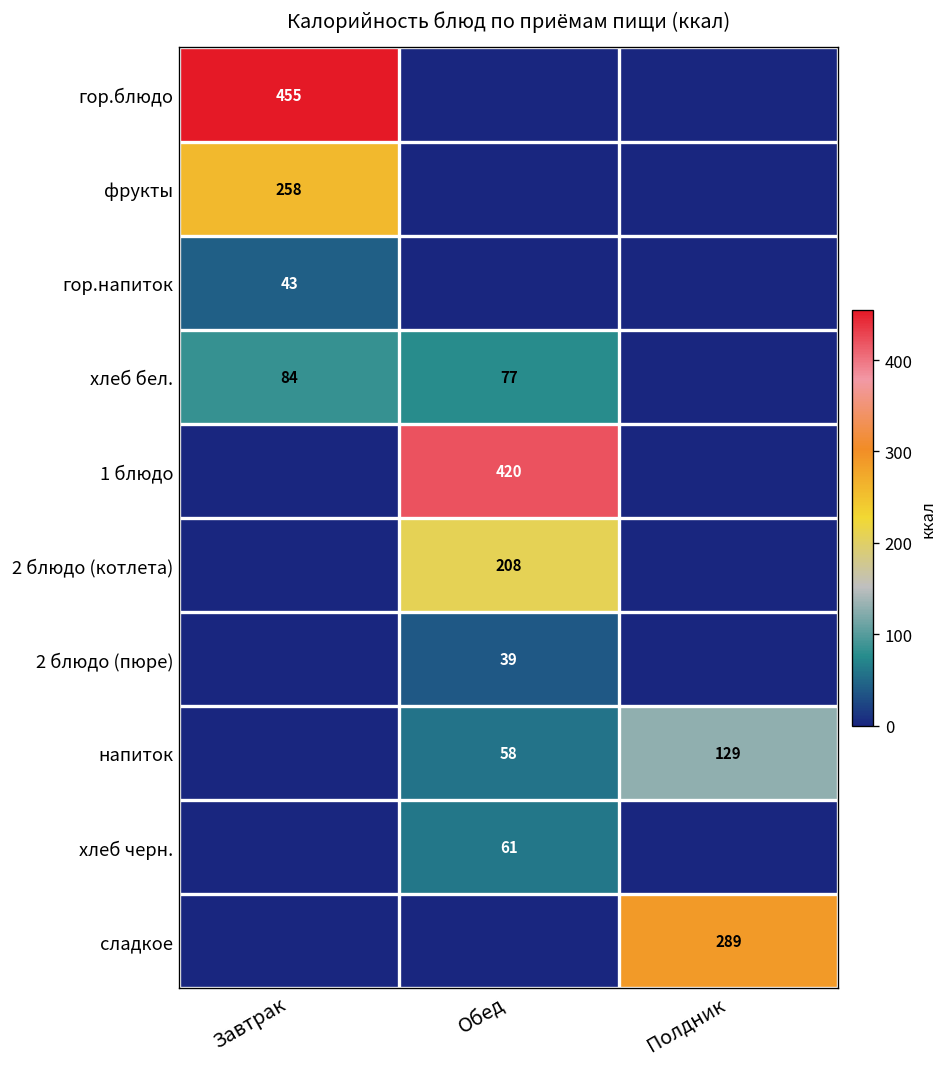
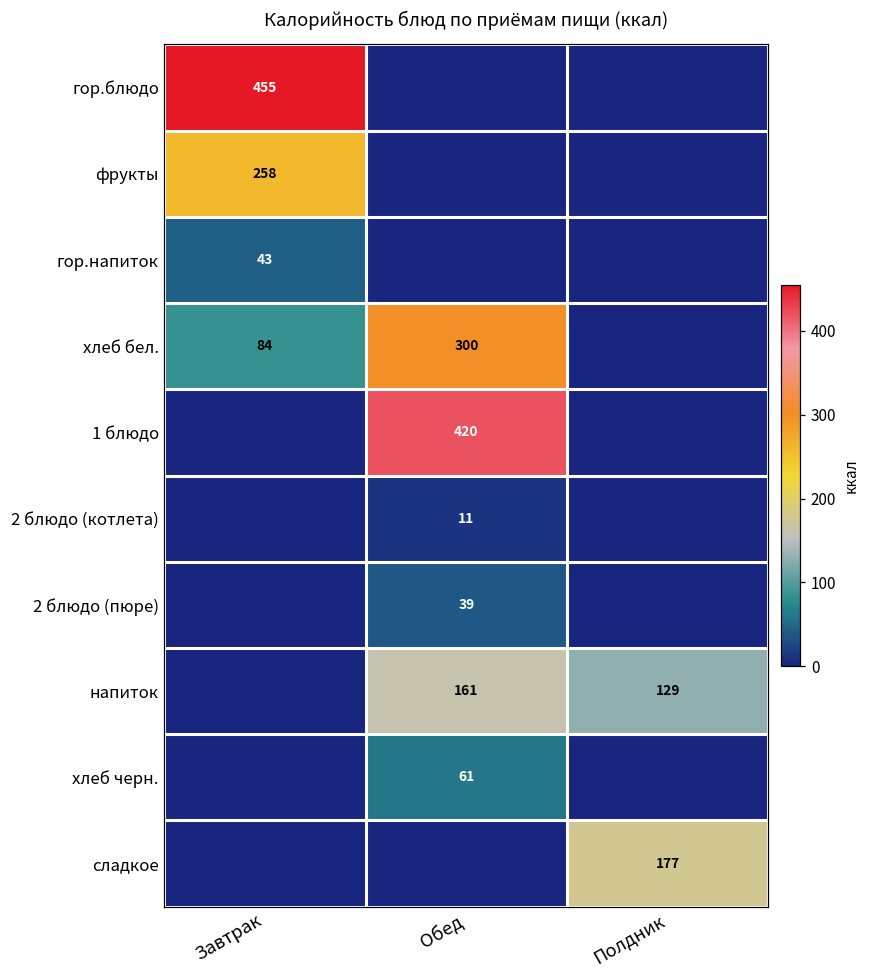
хлеб бел., Обед: 77 -> 300
2 блюдо (котлета), Обед: 208 -> 11
напиток, Обед: 58 -> 161
сладкое, Полдник: 289 -> 177
